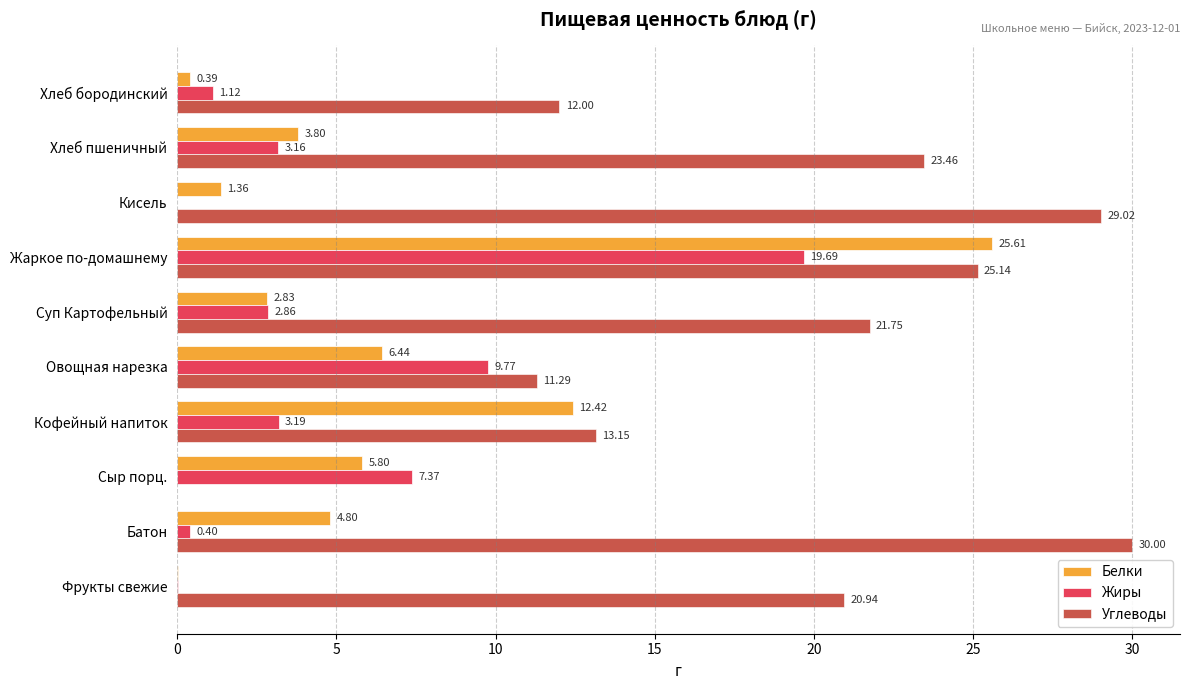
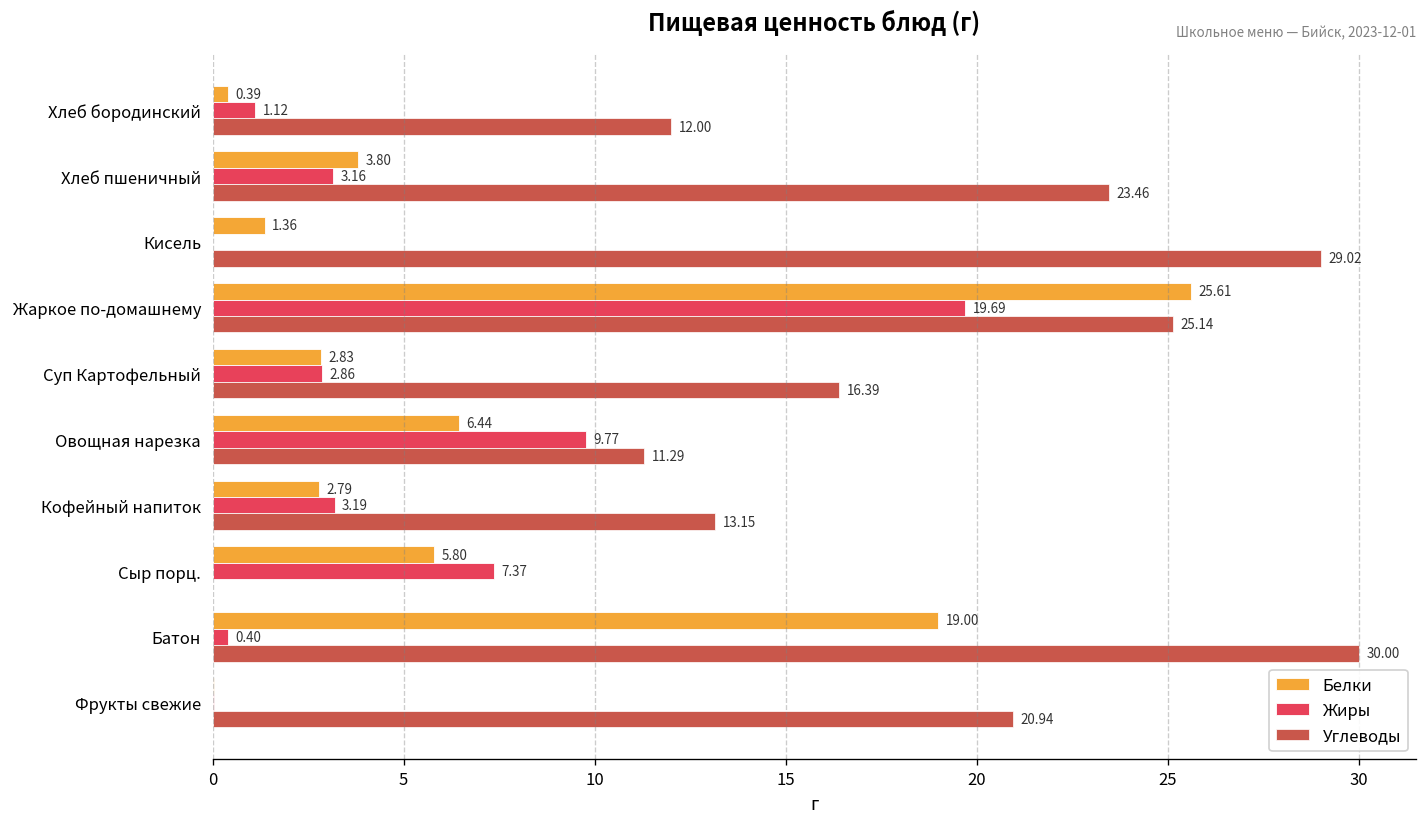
Углеводы, Суп Картофельный: 21.75 -> 16.39
Белки, Кофейный напиток: 12.42 -> 2.79
Белки, Батон: 4.80 -> 19.00
